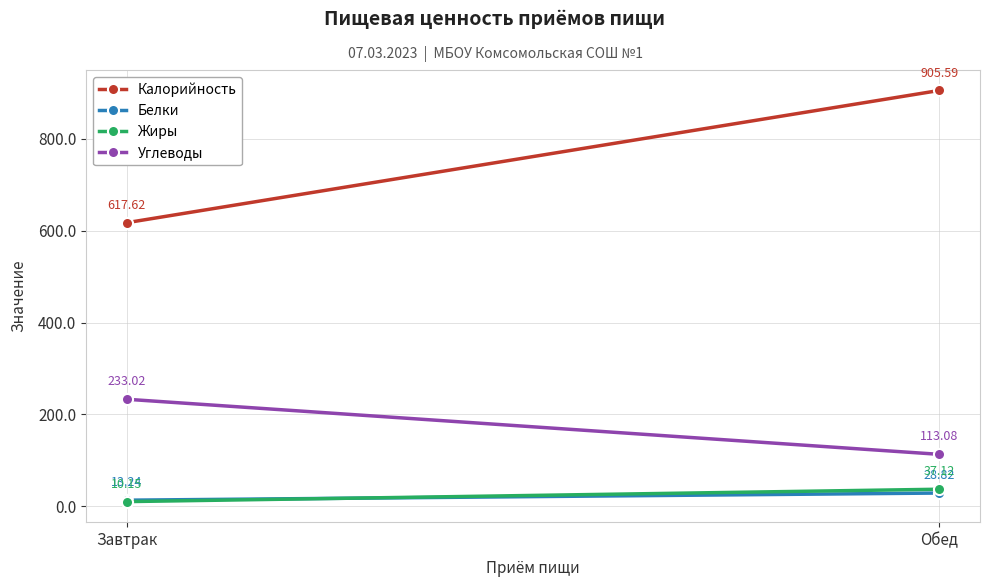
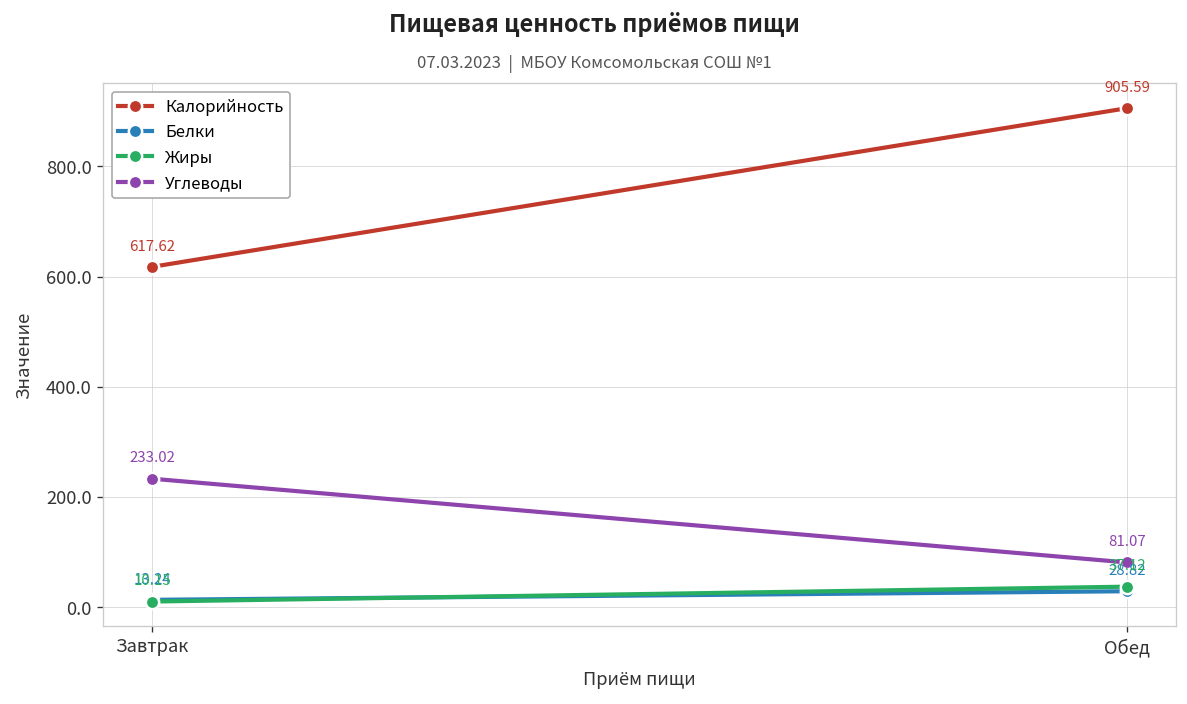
Углеводы, Обед: 113.08 -> 81.07
